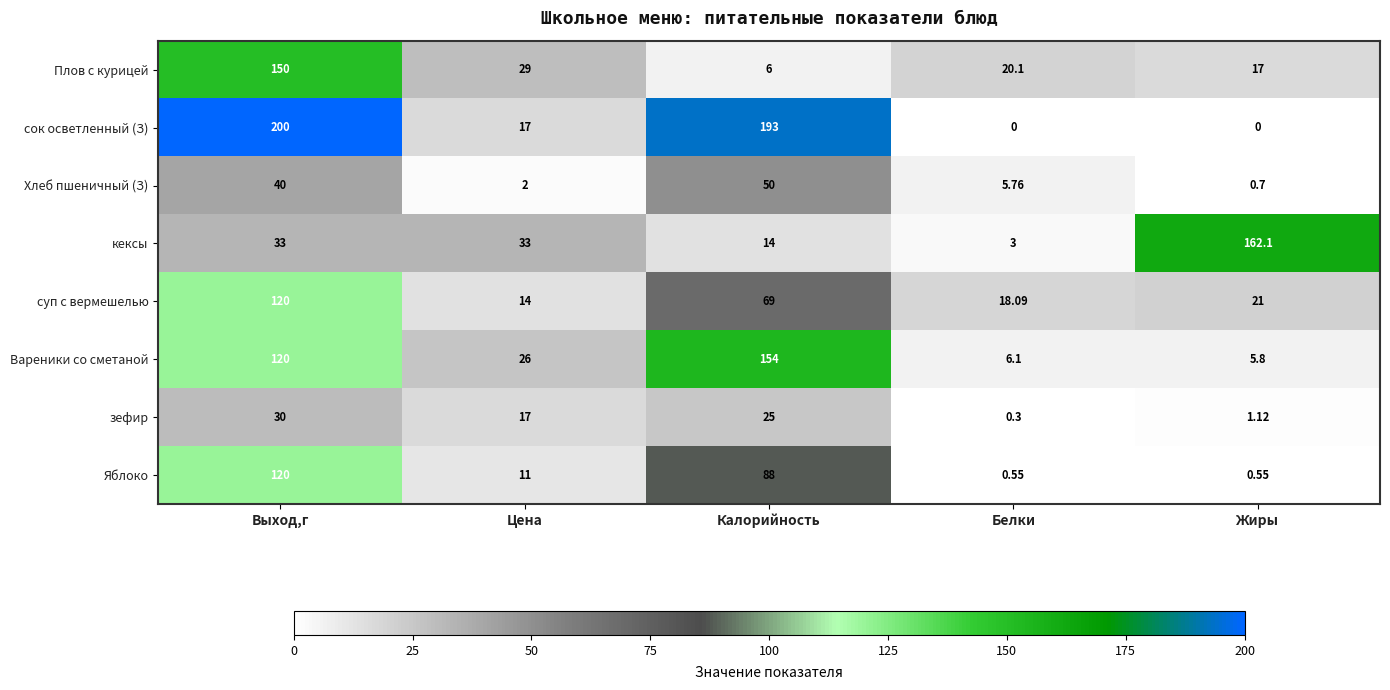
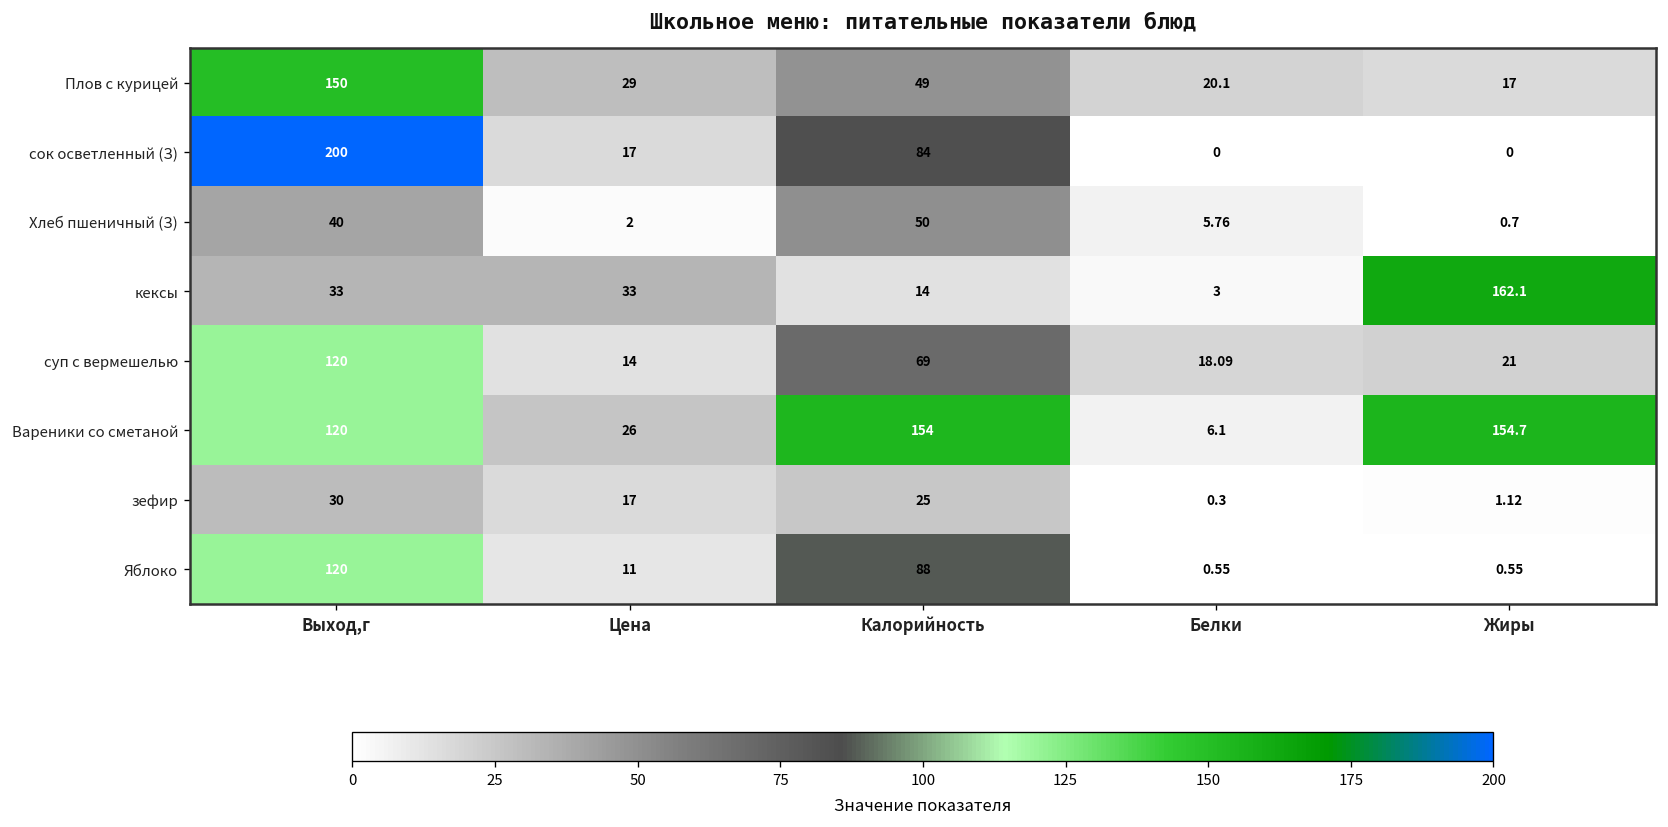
Плов с курицей, Калорийность: 6 -> 49
сок осветленный (З), Калорийность: 193 -> 84
Вареники со сметаной, Жиры: 5.8 -> 154.7
